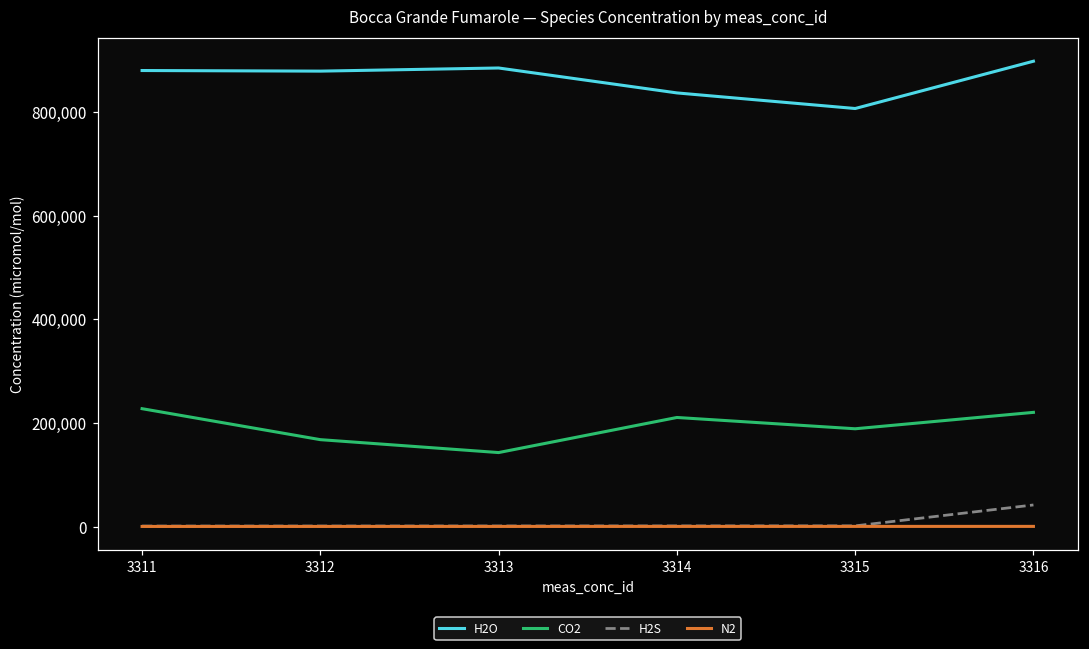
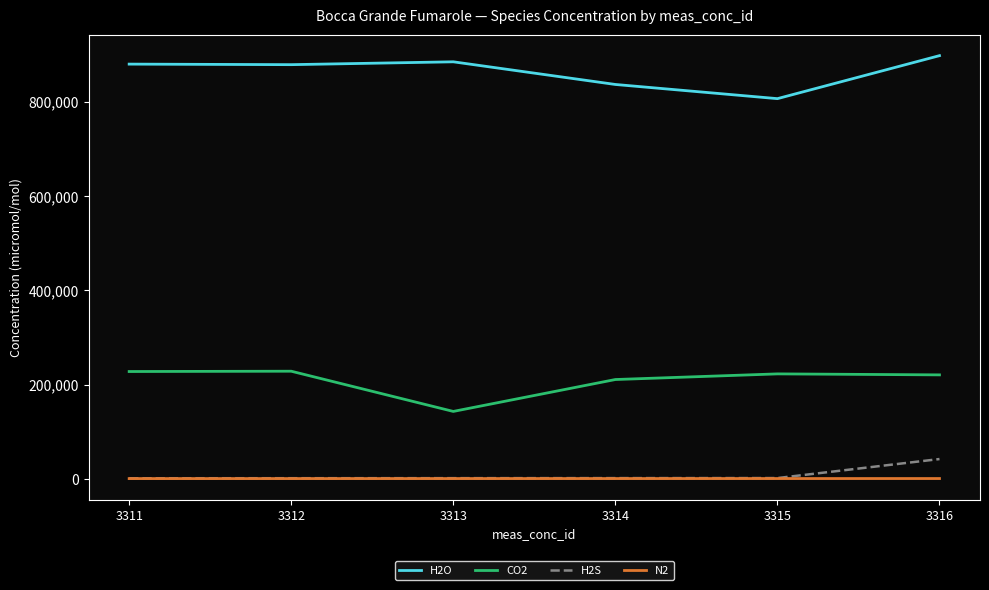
CO2, 3312: 170,000 -> 230,000
CO2, 3315: 190,000 -> 220,000
